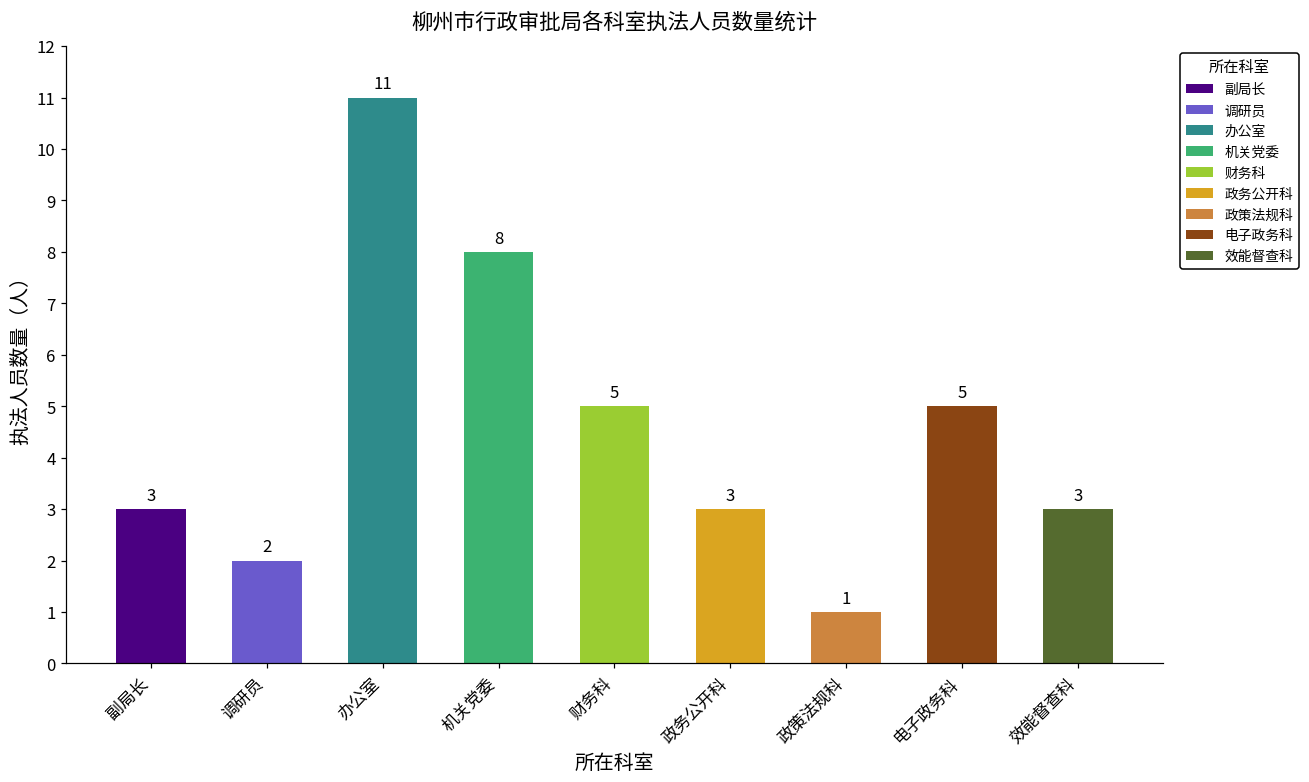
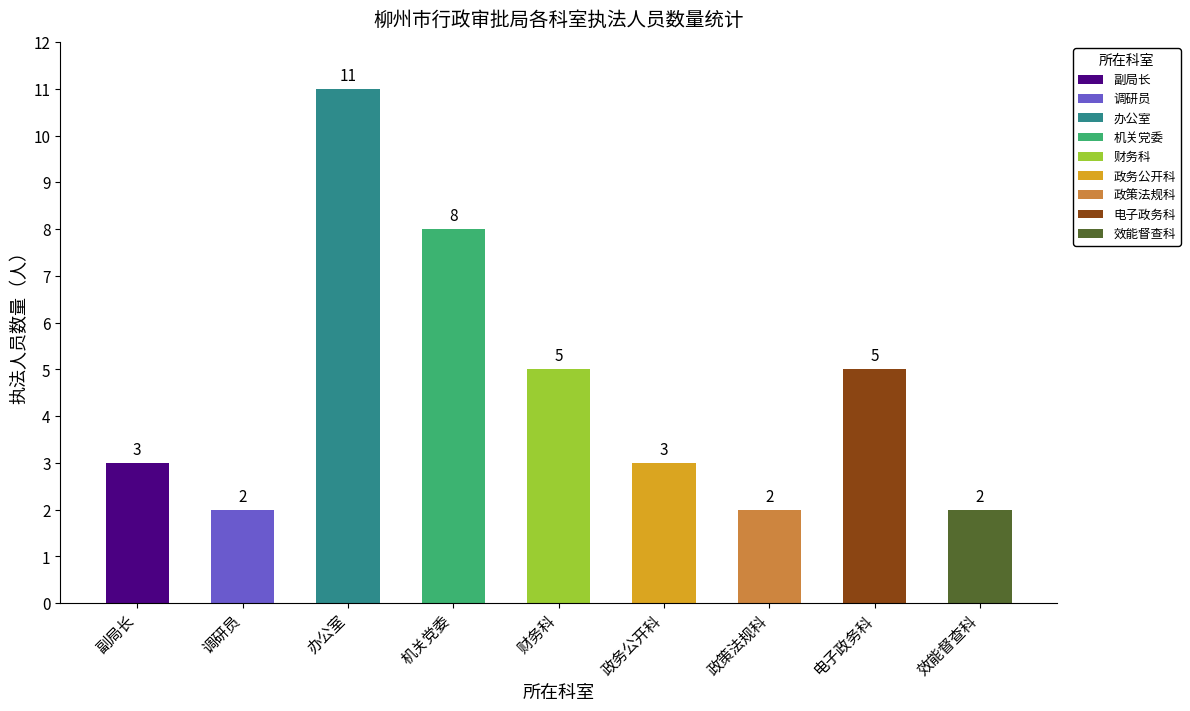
政策法规科: 1 -> 2
效能督查科: 3 -> 2
